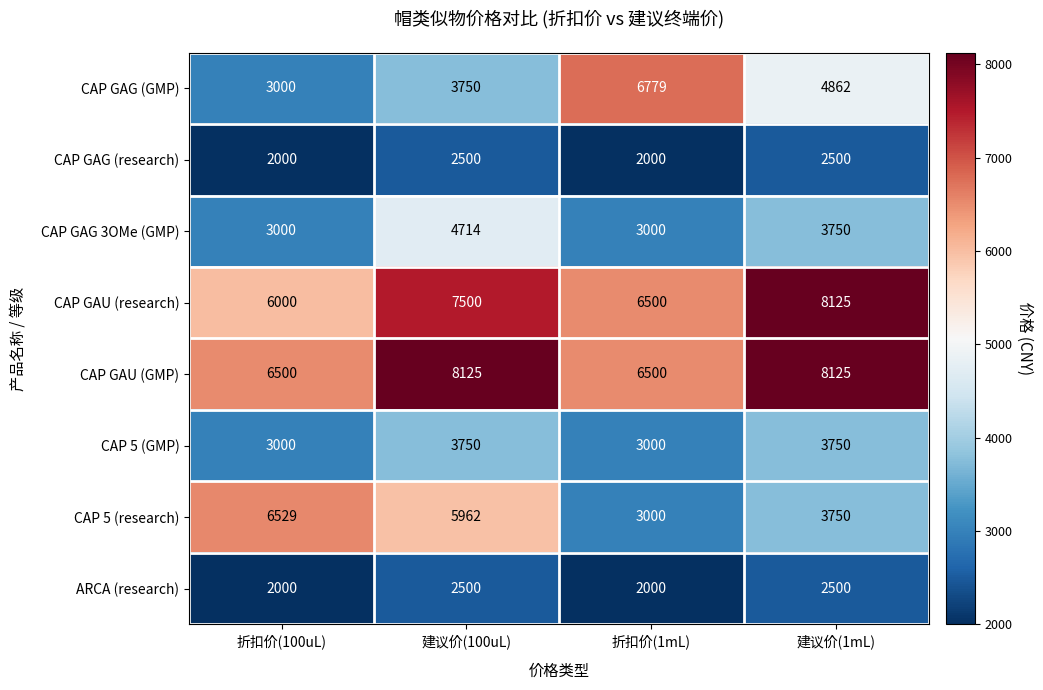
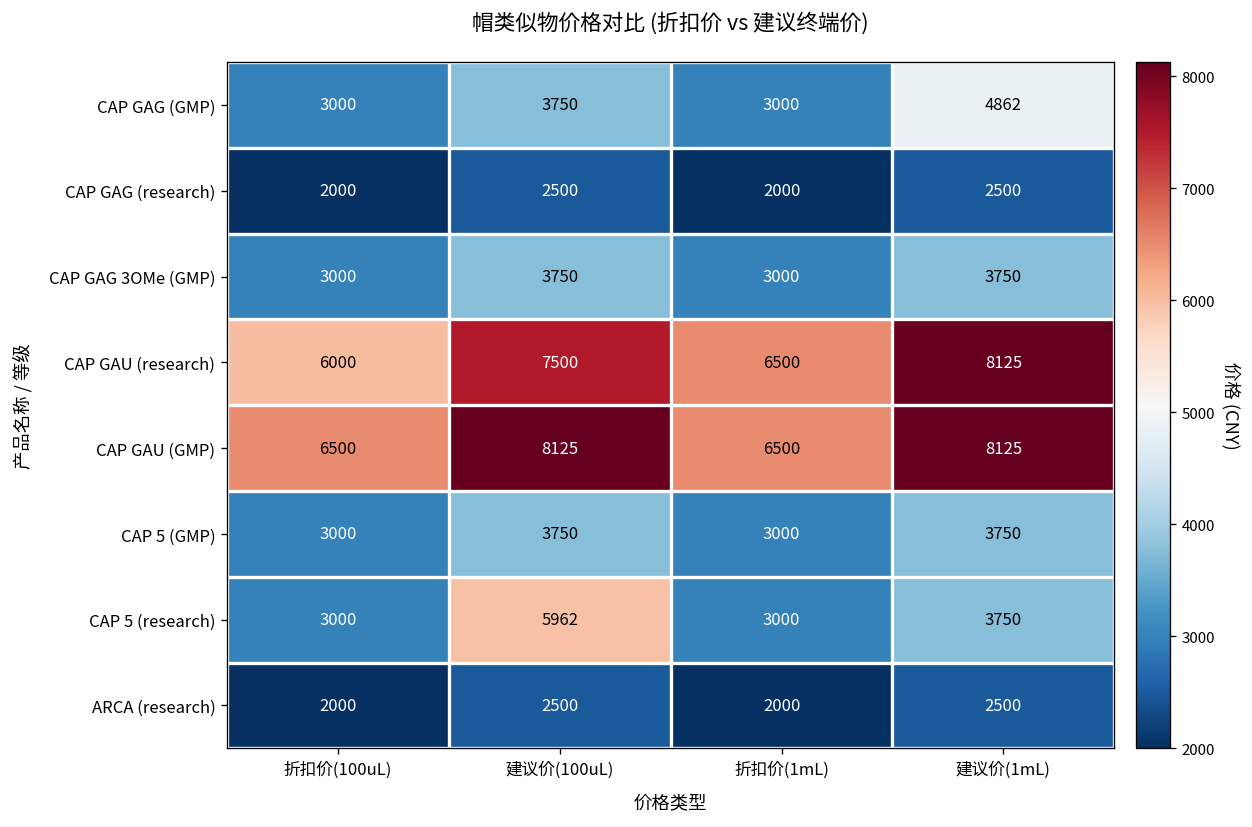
CAP GAG (GMP), 折扣价(1mL): 6779 -> 3000
CAP GAG 3OMe (GMP), 建议价(100uL): 4714 -> 3750
CAP 5 (research), 折扣价(100uL): 6529 -> 3000
